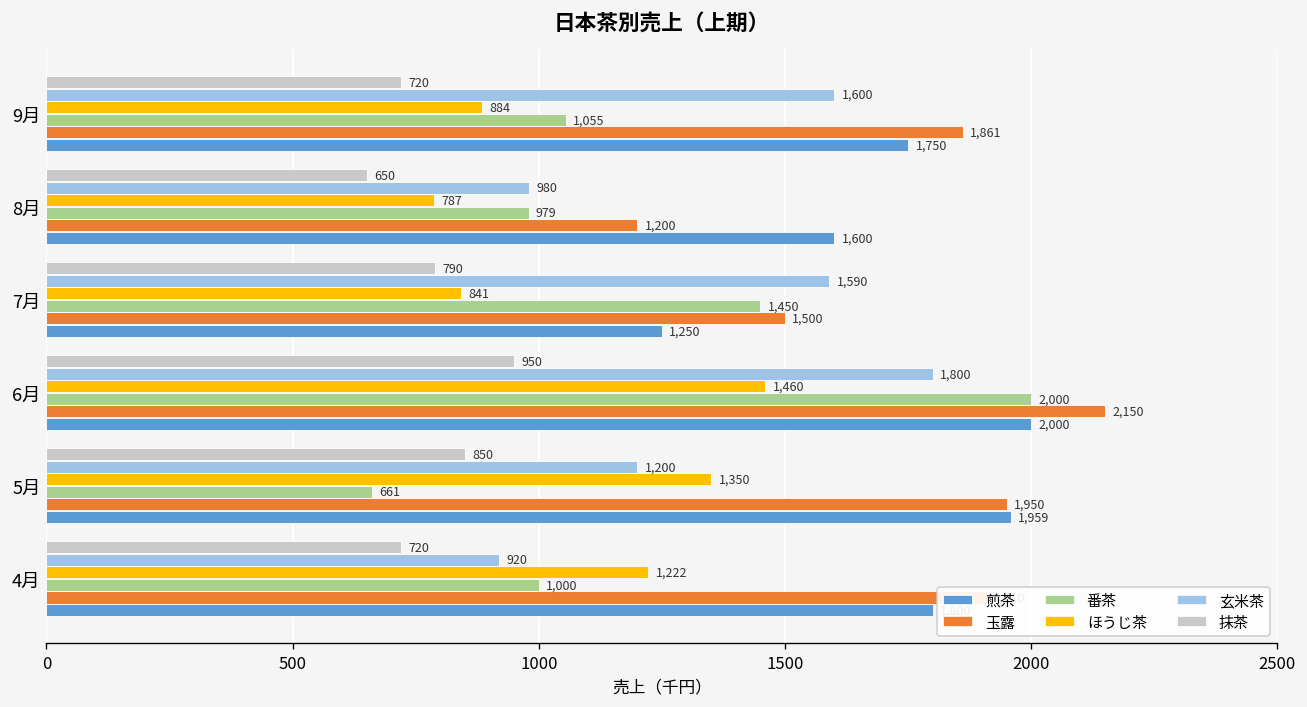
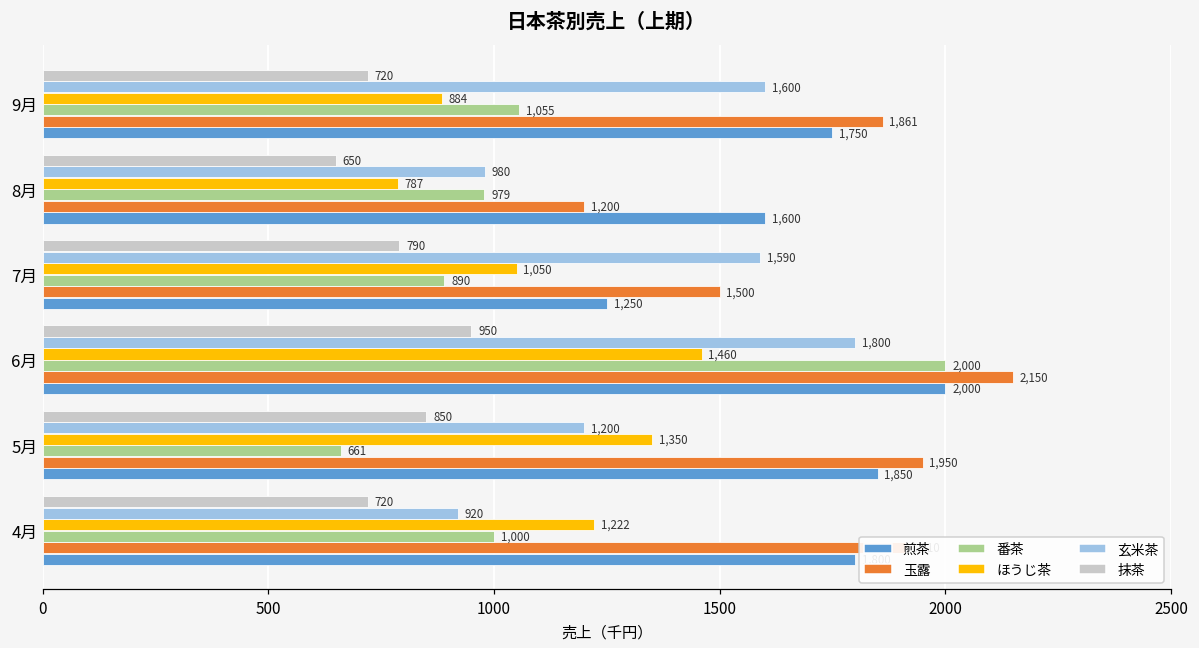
ほうじ茶, 7月: 841 -> 1,050
番茶, 7月: 1,450 -> 890
煎茶, 5月: 1,959 -> 1,850
